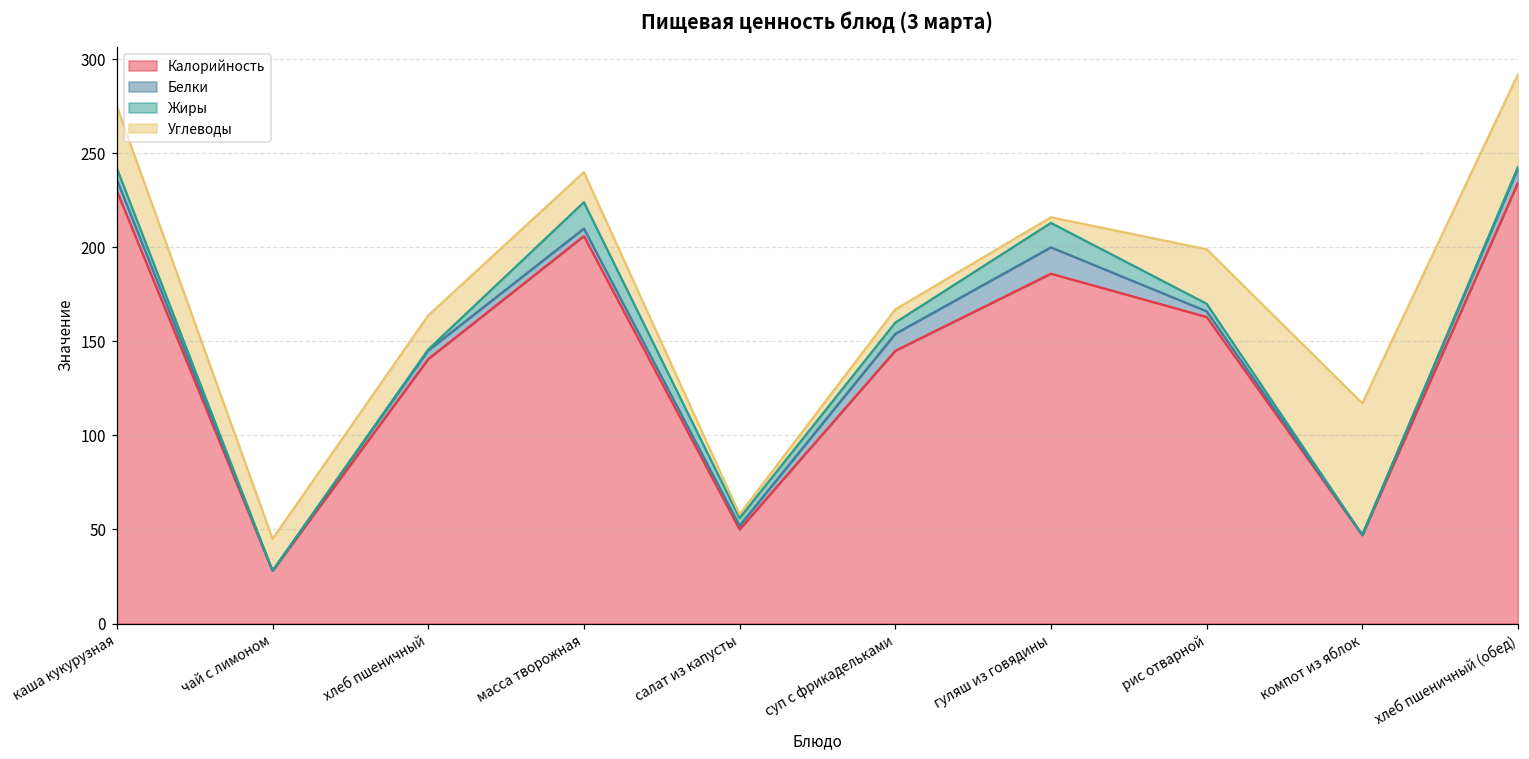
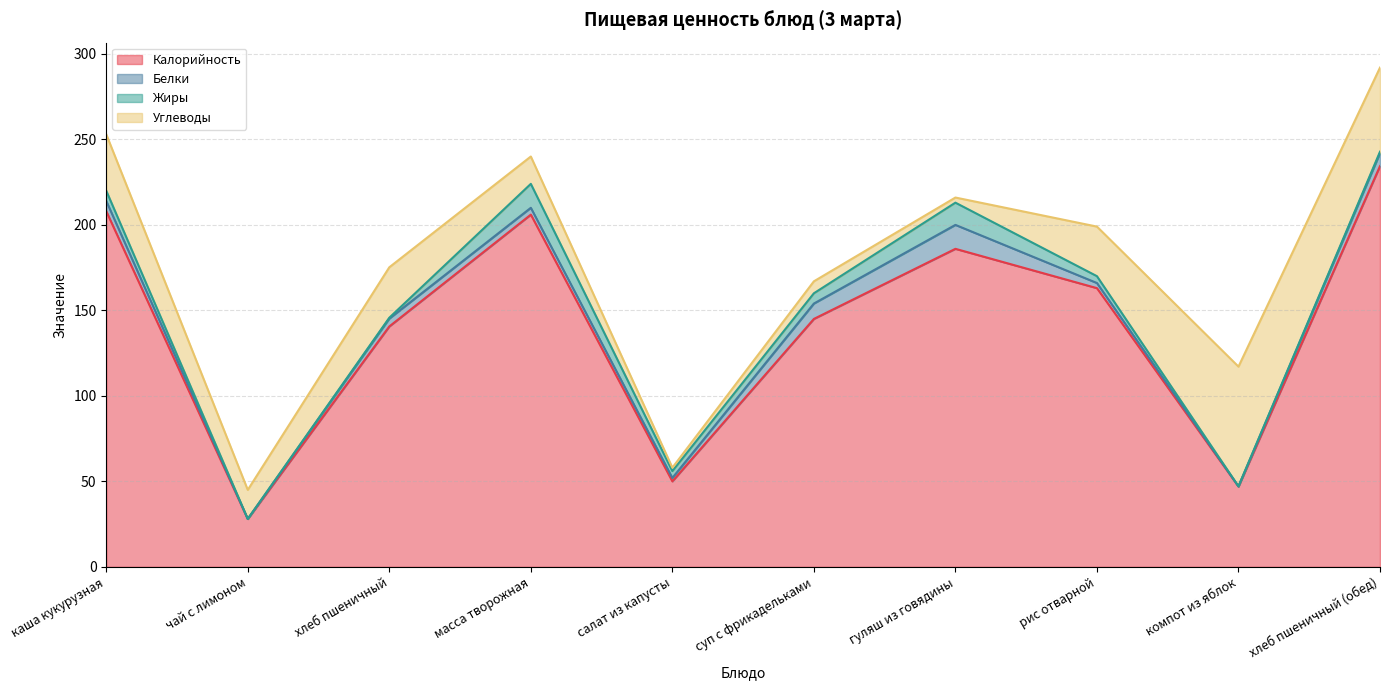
Калорийность, каша кукурузная: 230 -> 208
Углеводы, хлеб пшеничный: 18 -> 30
